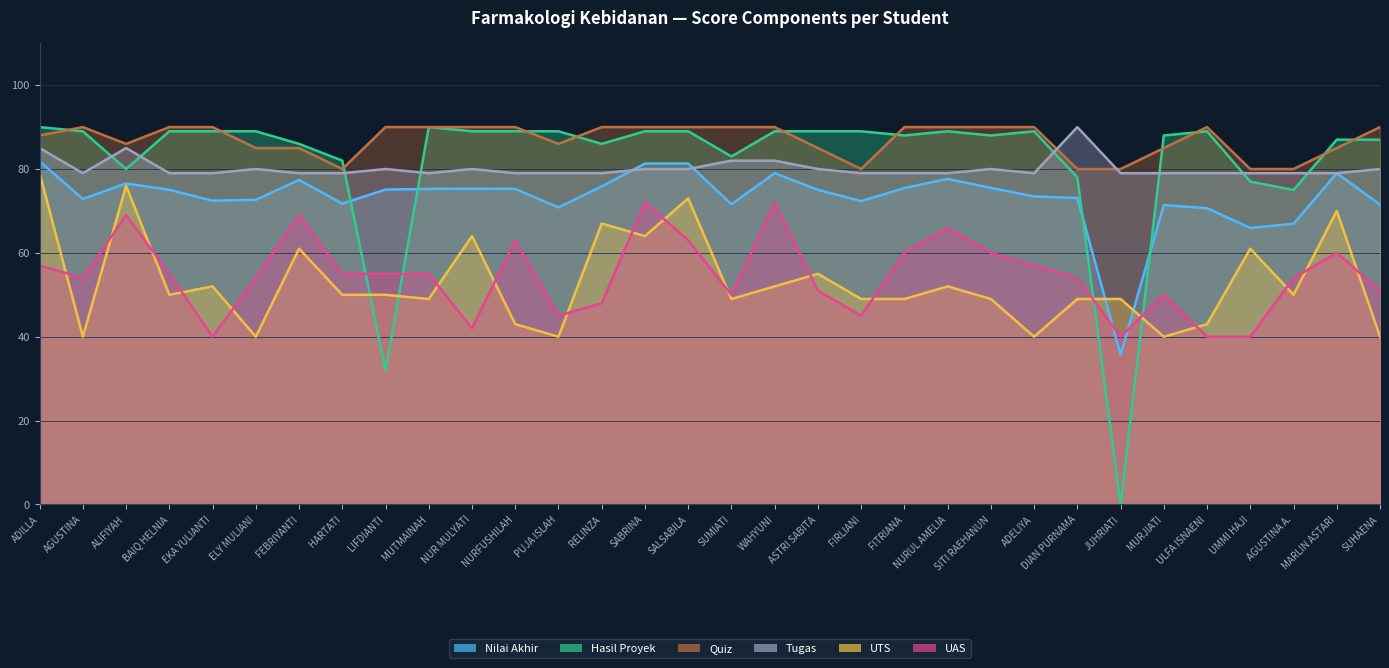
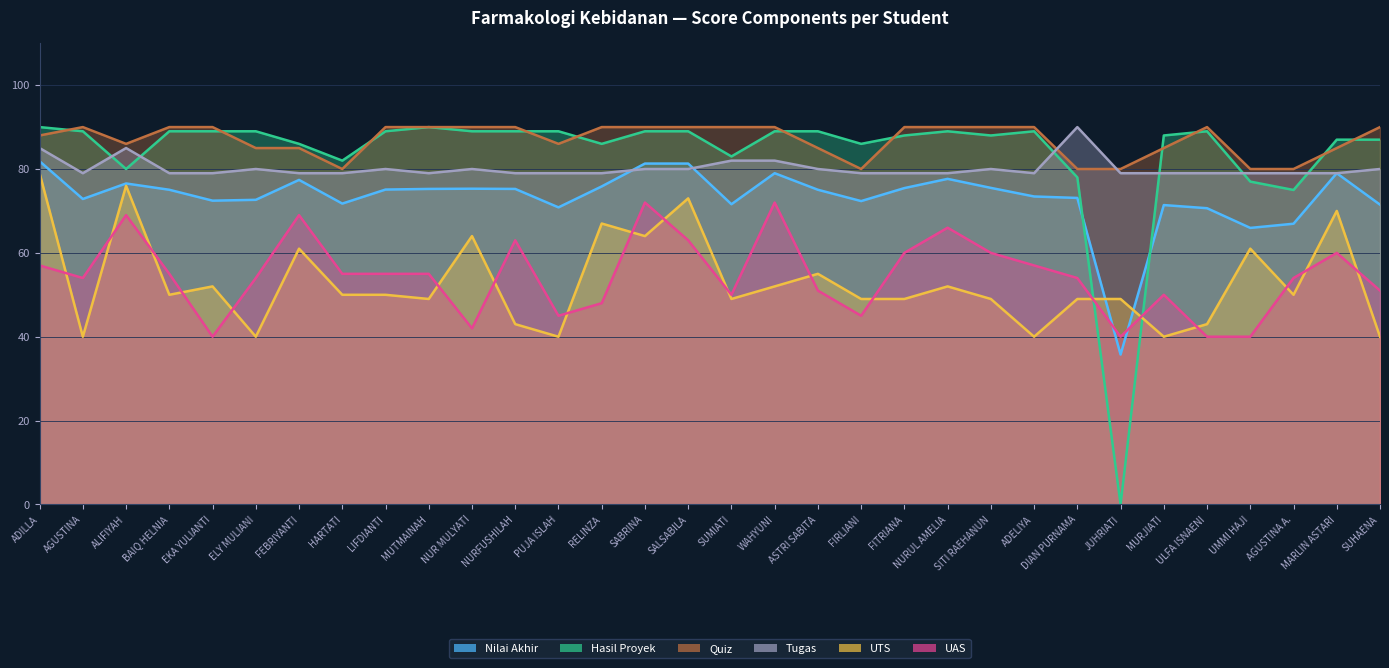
Hasil Proyek, LIFDIANTI: 32 -> 89
Hasil Proyek, FIRLIANI: 89 -> 86
